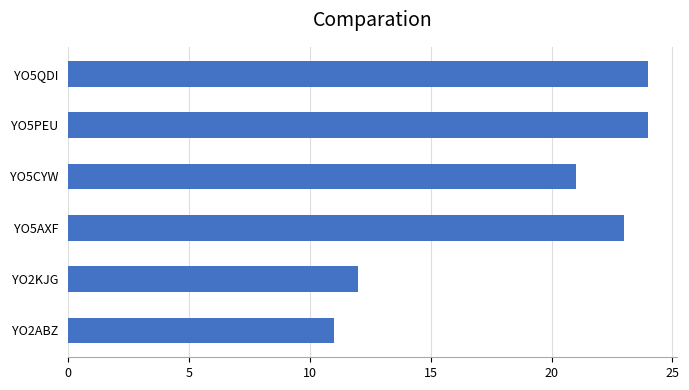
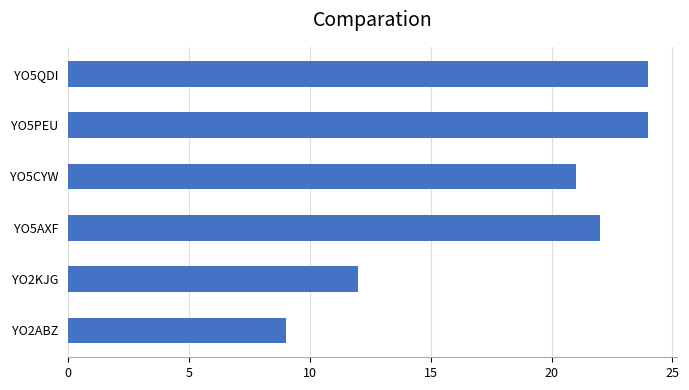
YO5AXF: 23 -> 22
YO2ABZ: 11 -> 9
